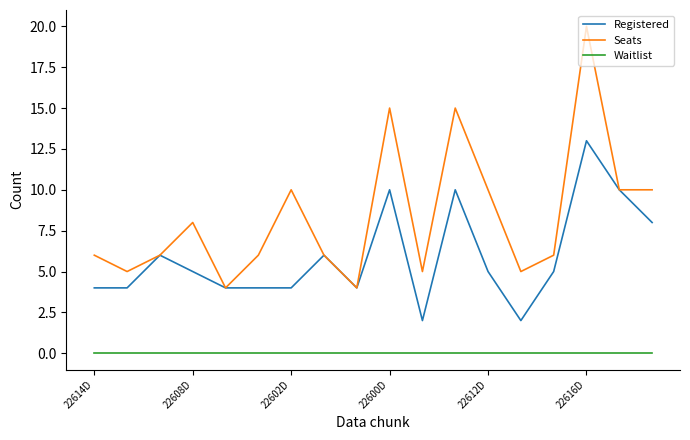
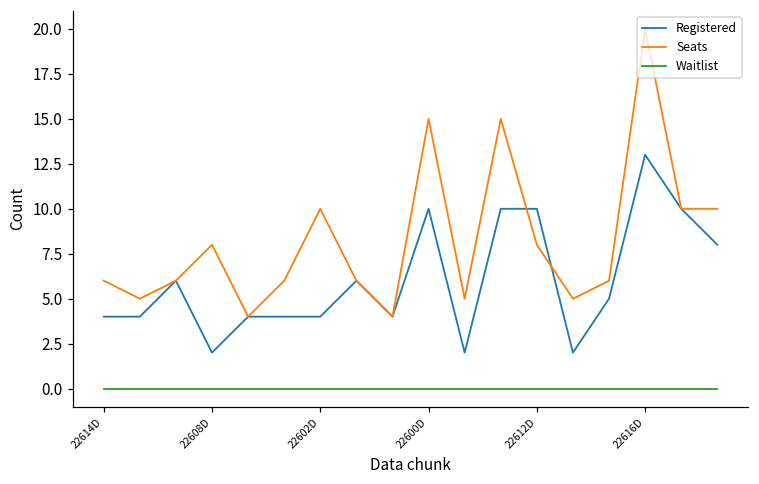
Registered, 22608D: 5 -> 2
Registered, 22612D: 5 -> 10
Seats, 22612D: 10 -> 8
